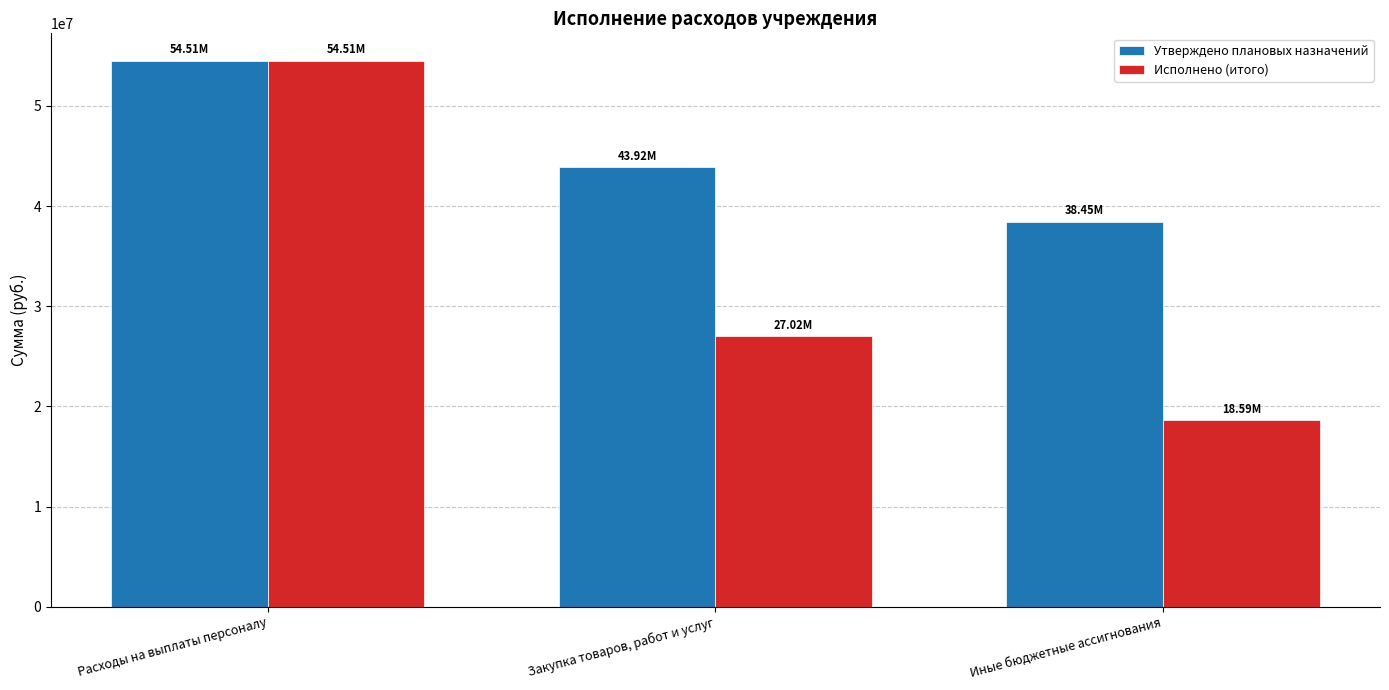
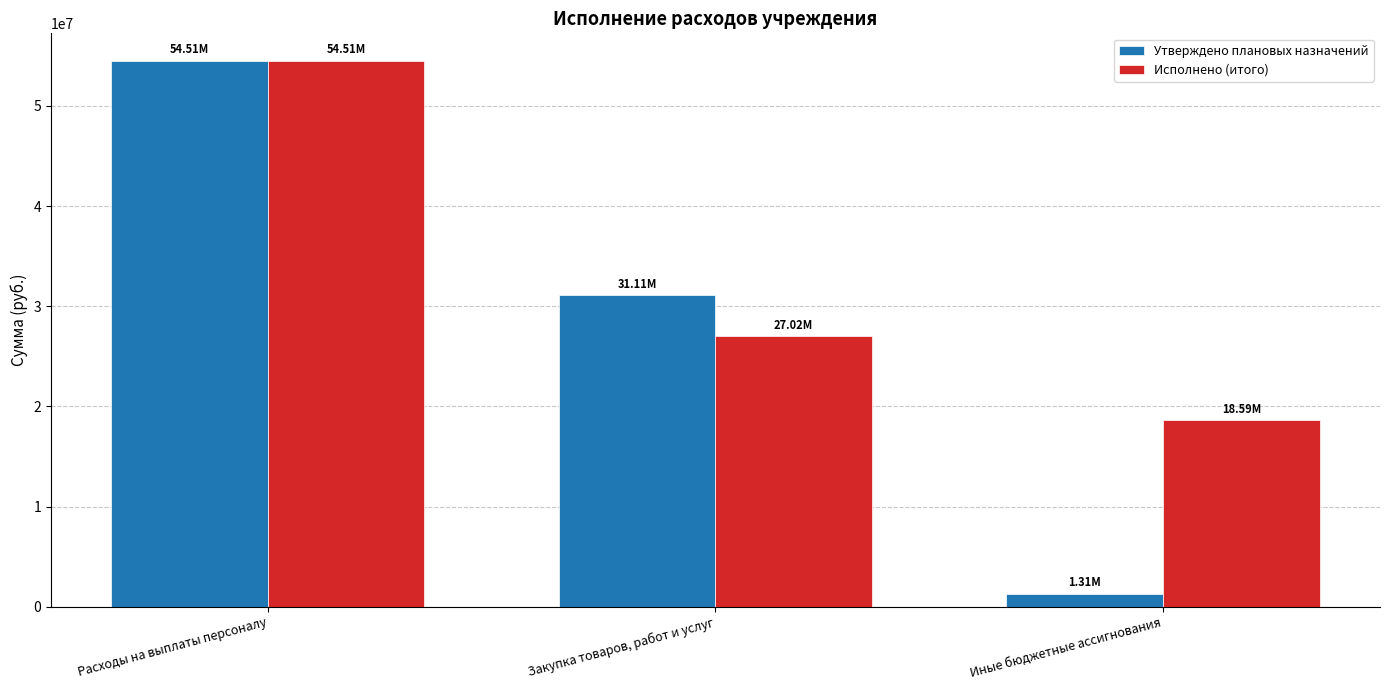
Утверждено плановых назначений, Закупка товаров, работ и услуг: 43.92M -> 31.11M
Утверждено плановых назначений, Иные бюджетные ассигнования: 38.45M -> 1.31M
